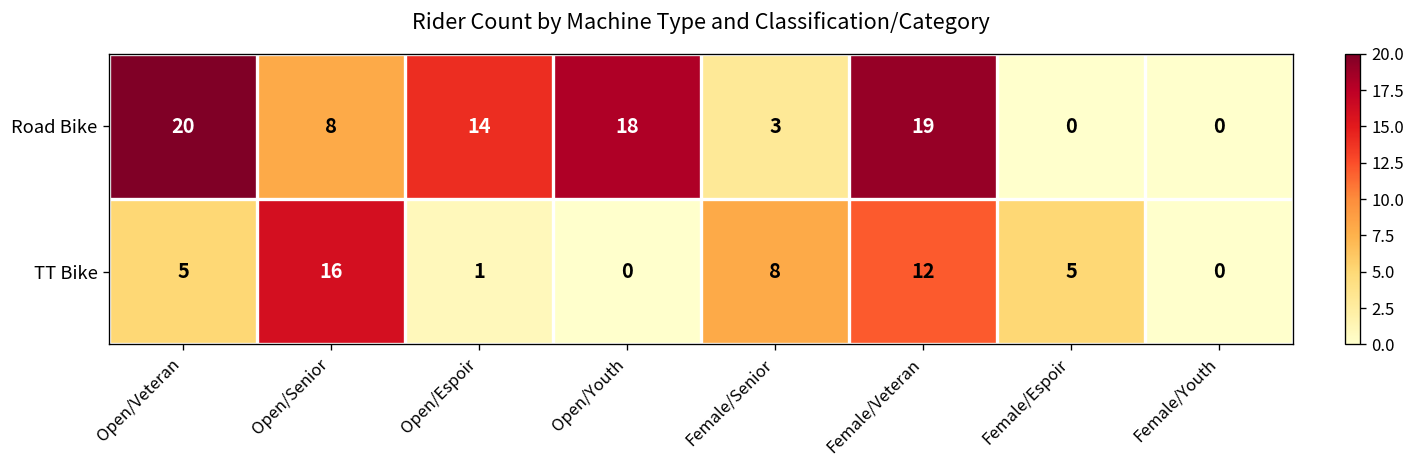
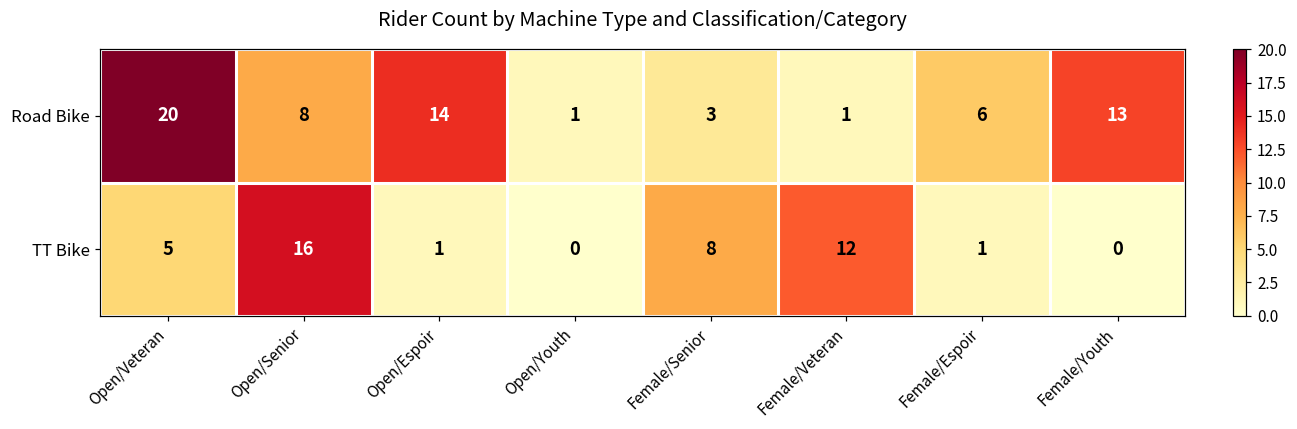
Road Bike, Open/Youth: 18 -> 1
Road Bike, Female/Veteran: 19 -> 1
Road Bike, Female/Espoir: 0 -> 6
Road Bike, Female/Youth: 0 -> 13
TT Bike, Female/Espoir: 5 -> 1
